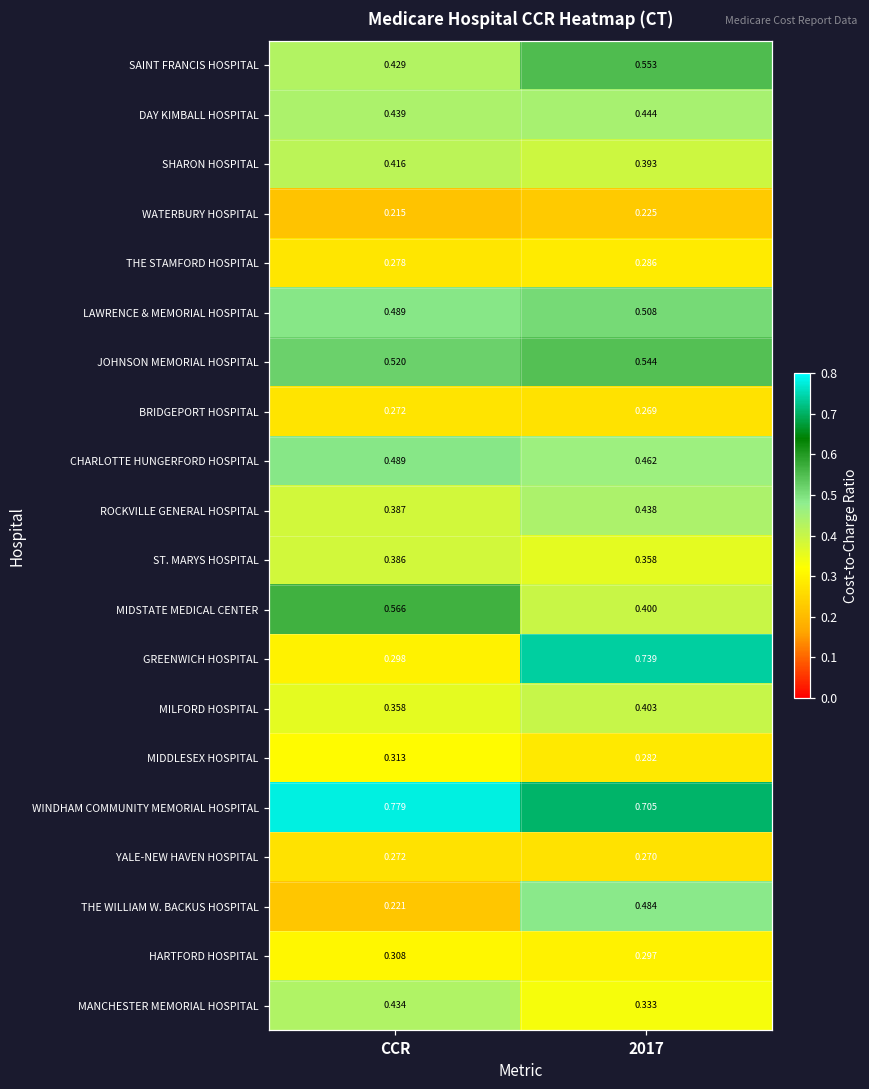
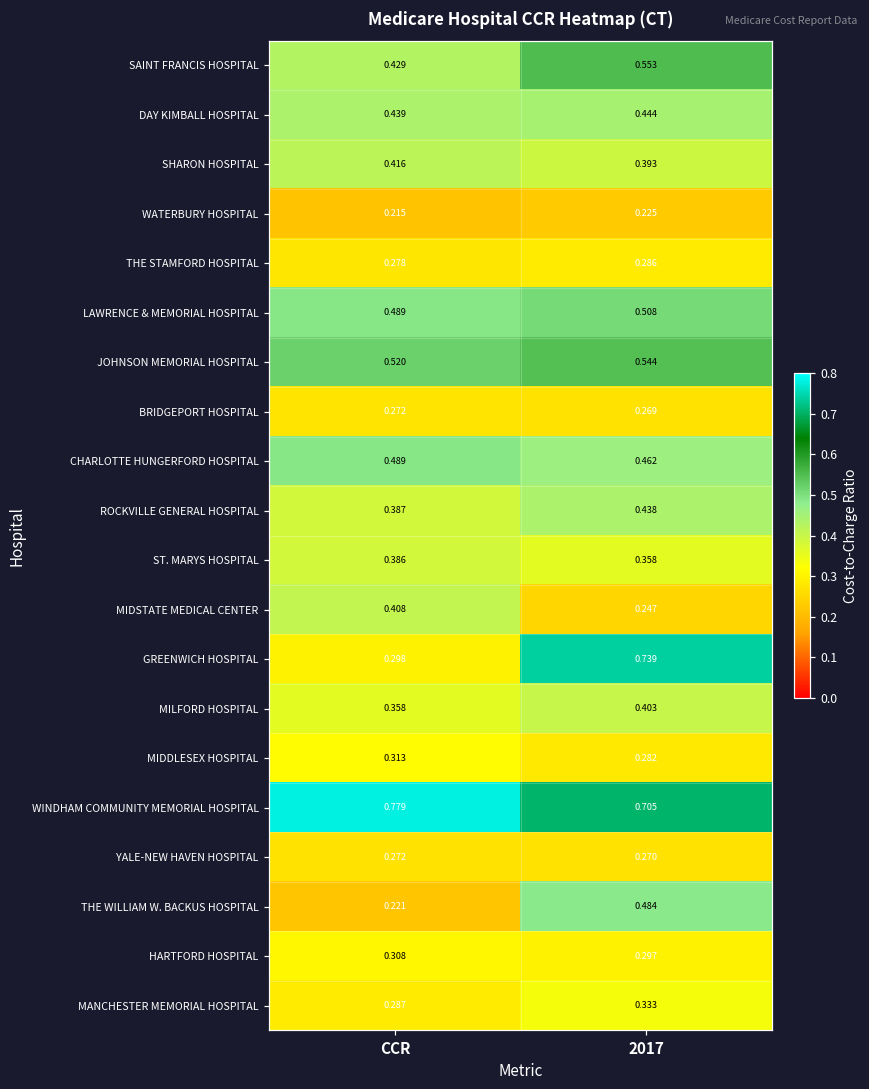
MIDSTATE MEDICAL CENTER, CCR: 0.566 -> 0.408
MIDSTATE MEDICAL CENTER, 2017: 0.400 -> 0.247
MANCHESTER MEMORIAL HOSPITAL, CCR: 0.434 -> 0.287
